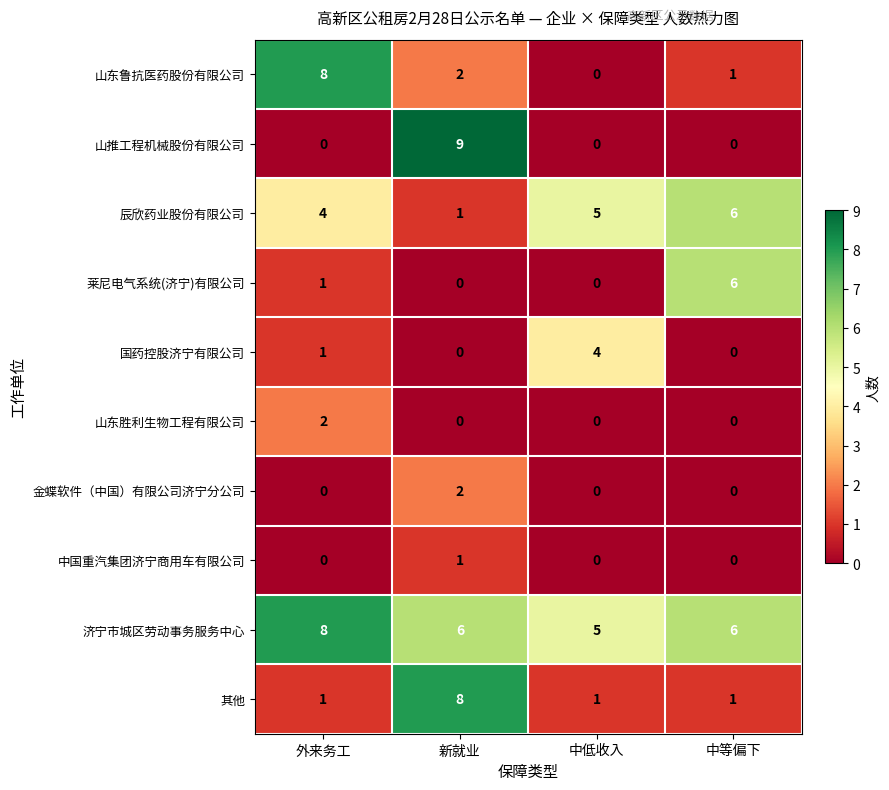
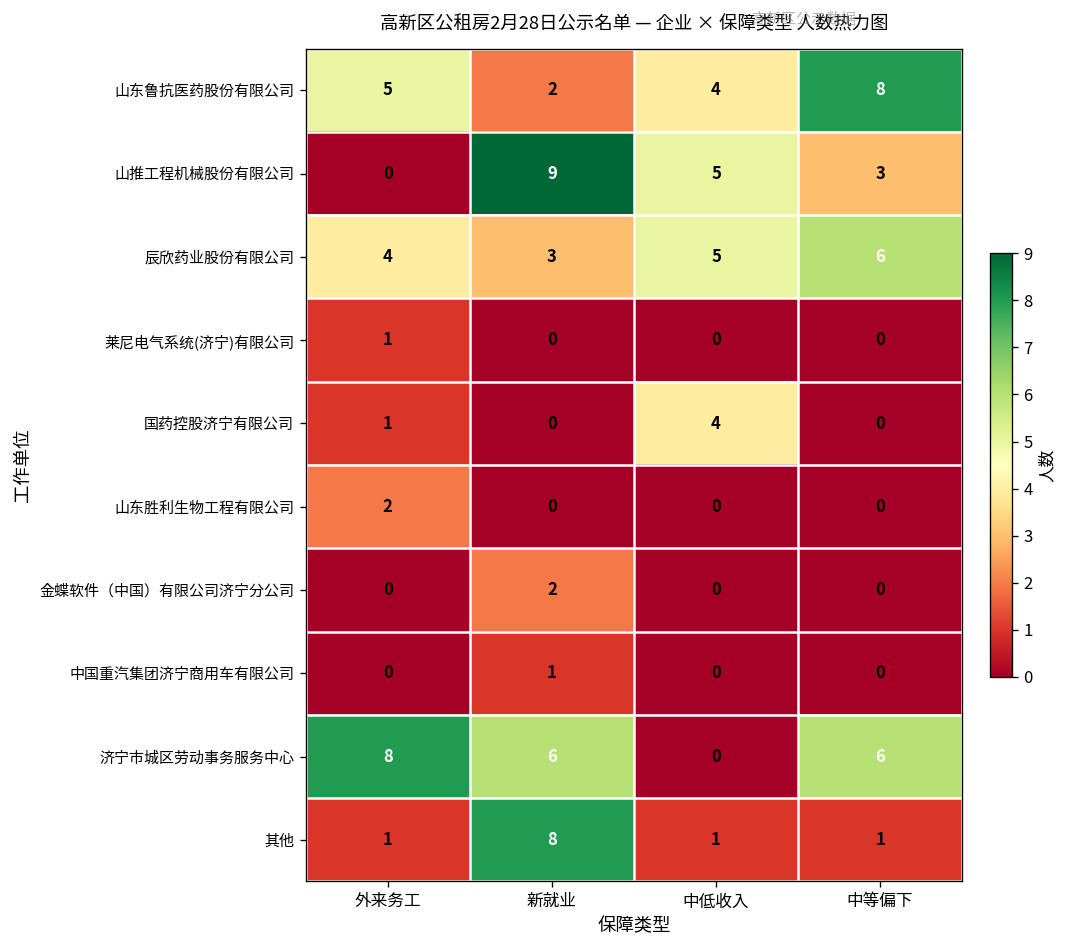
山东鲁抗医药股份有限公司, 外来务工: 8 -> 5
山东鲁抗医药股份有限公司, 中低收入: 0 -> 4
山东鲁抗医药股份有限公司, 中等偏下: 1 -> 8
山推工程机械股份有限公司, 中低收入: 0 -> 5
山推工程机械股份有限公司, 中等偏下: 0 -> 3
辰欣药业股份有限公司, 新就业: 1 -> 3
莱尼电气系统(济宁)有限公司, 中等偏下: 6 -> 0
济宁市城区劳动事务服务中心, 中低收入: 5 -> 0
